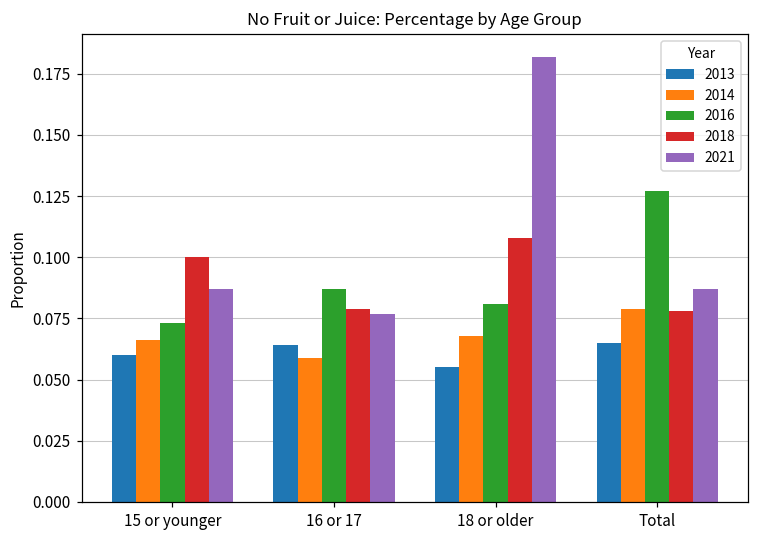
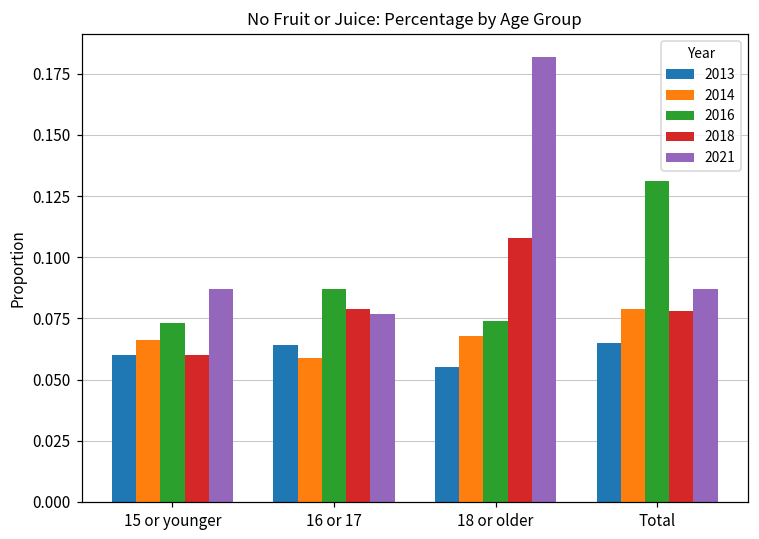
2018, 15 or younger: 0.10 -> 0.06
2016, 18 or older: 0.081 -> 0.074
2016, Total: 0.127 -> 0.131
